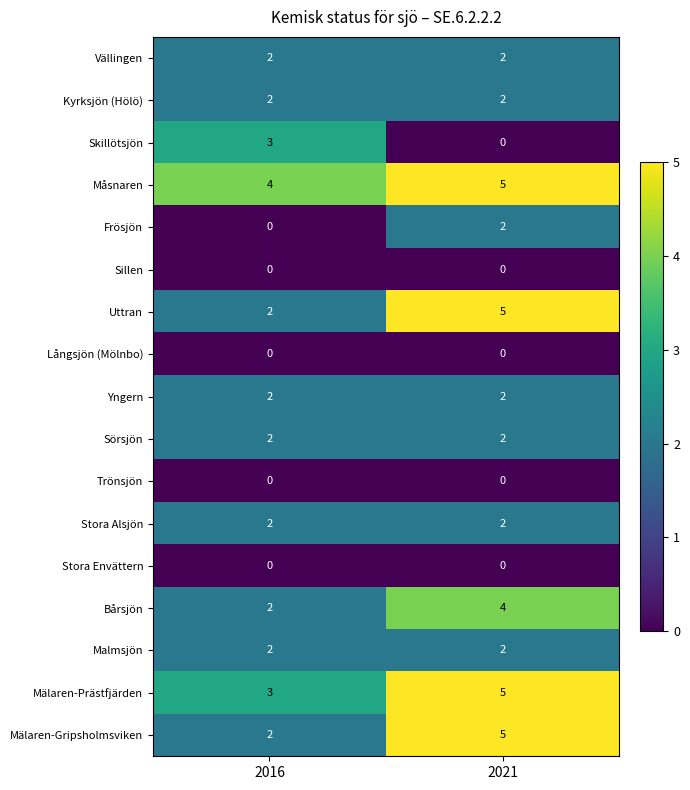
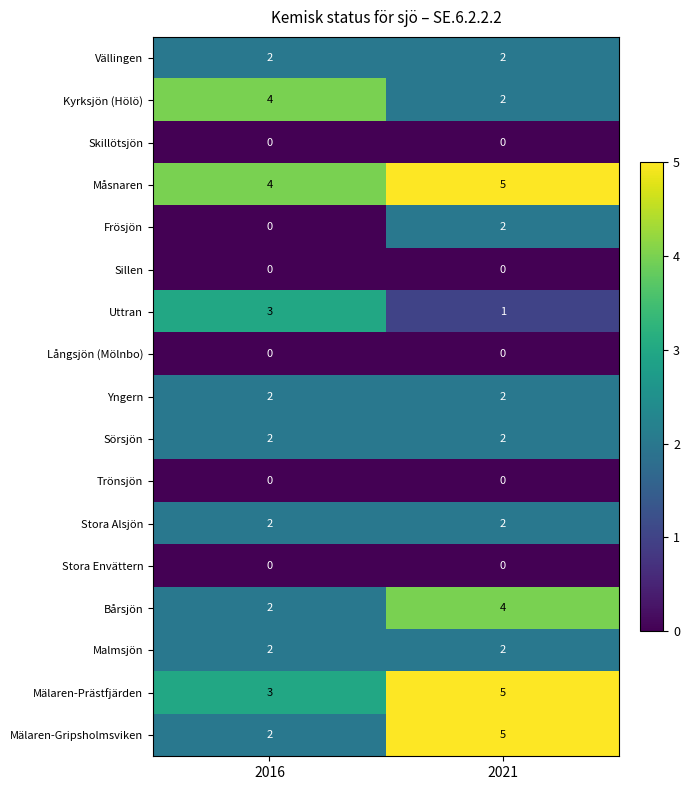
Kyrksjön (Hölö), 2016: 2 -> 4
Skillötsjön, 2016: 3 -> 0
Uttran, 2016: 2 -> 3
Uttran, 2021: 5 -> 1
